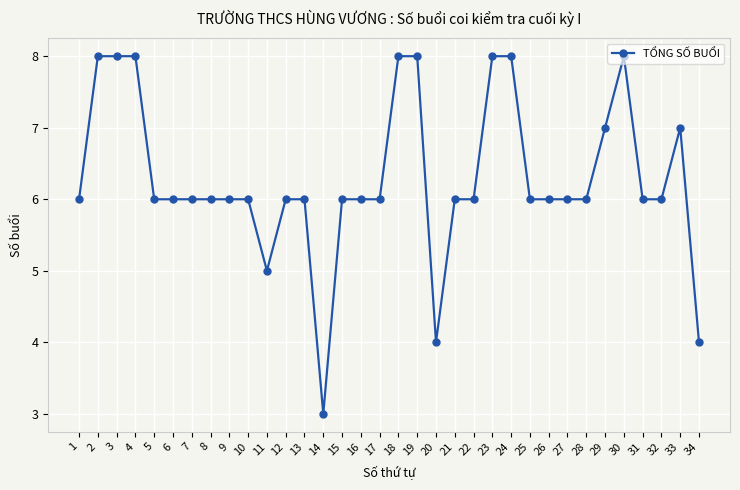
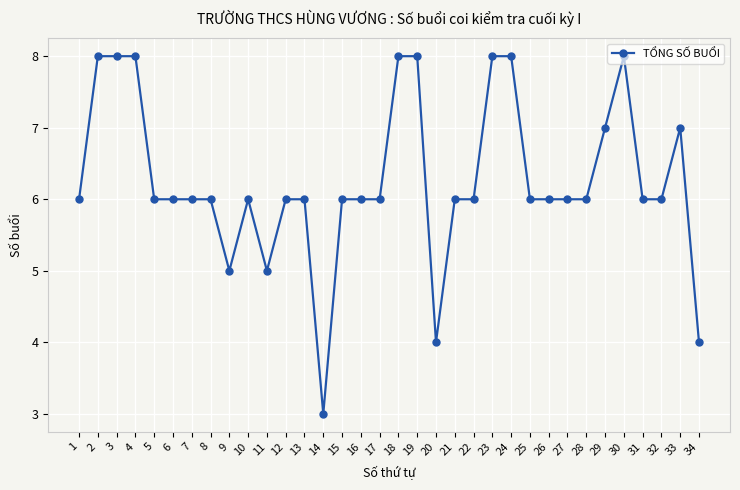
9: 6 -> 5
